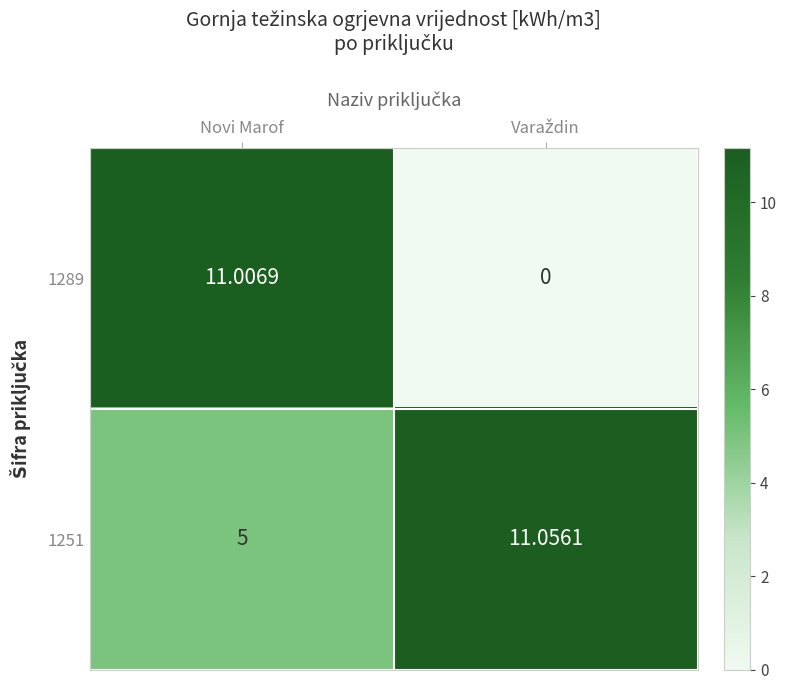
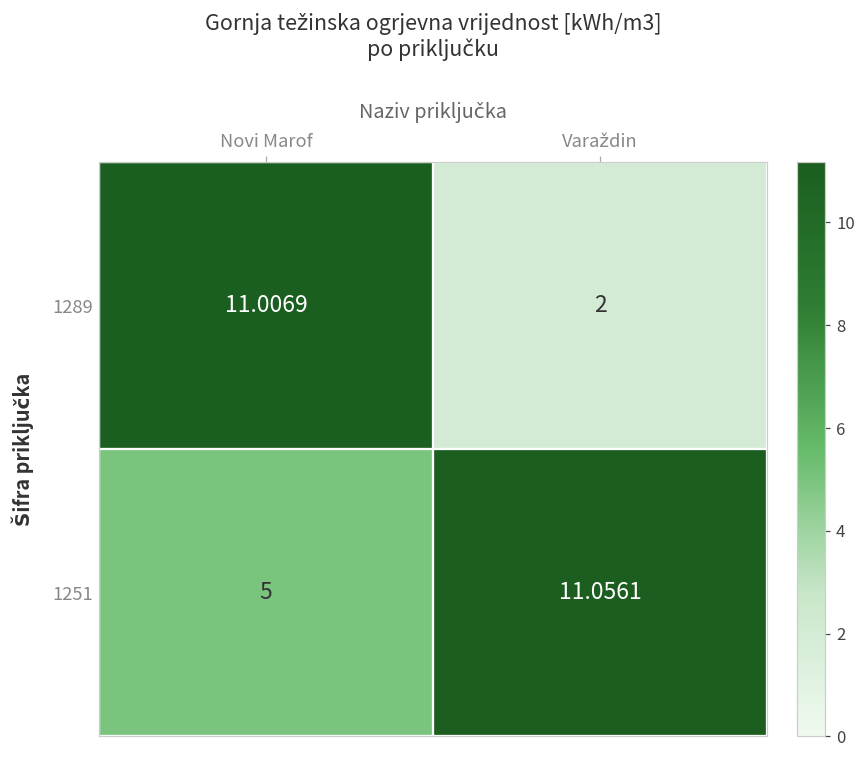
1289, Varaždin: 0 -> 2
